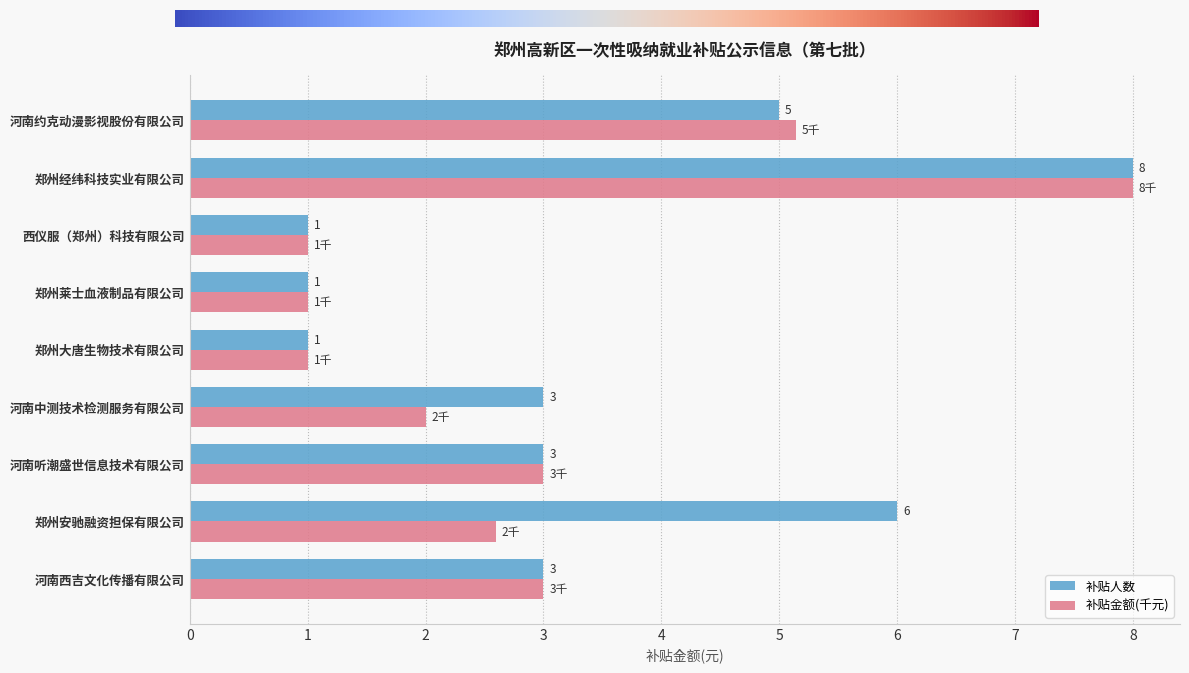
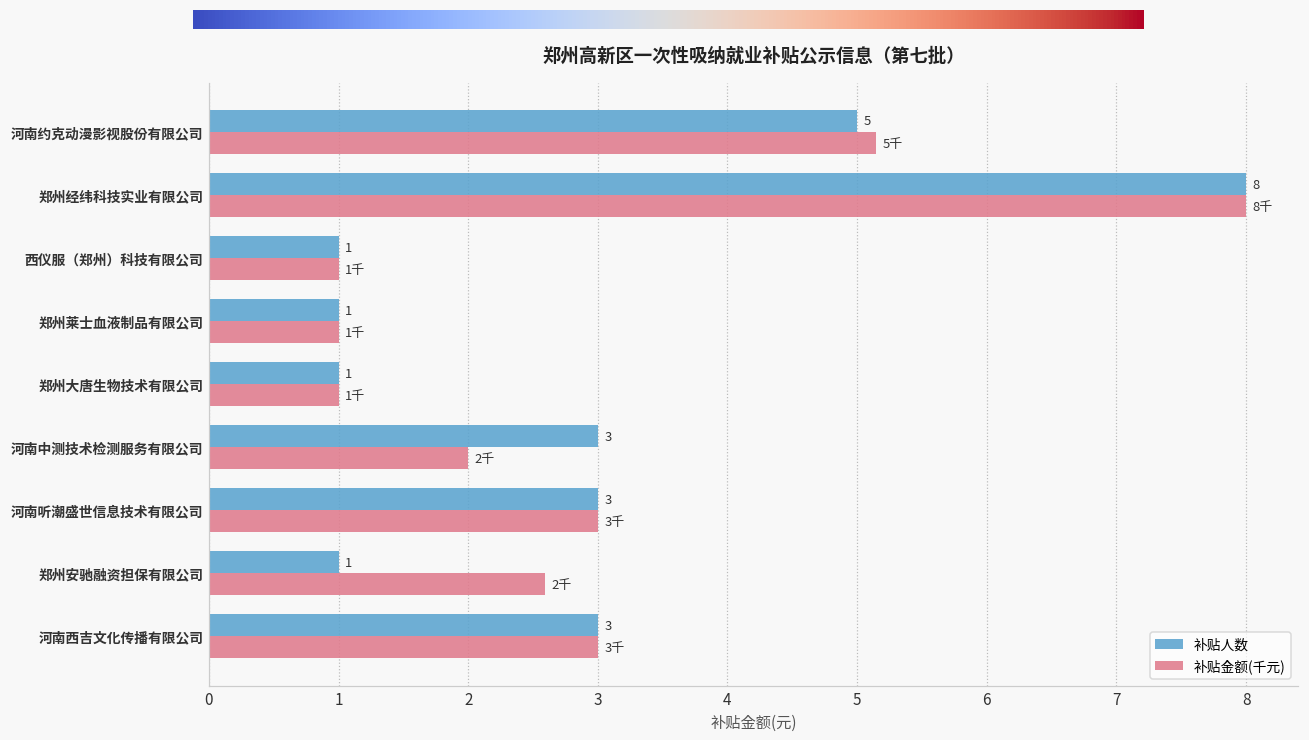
补贴人数, 郑州安驰融资担保有限公司: 6 -> 1
